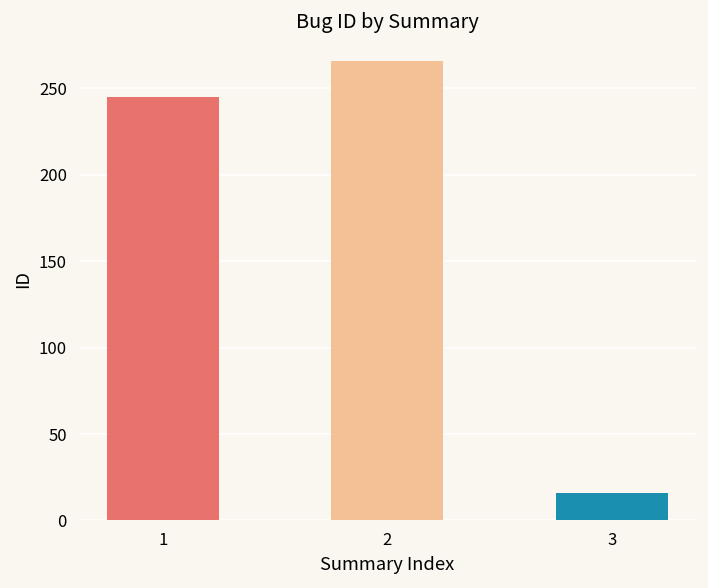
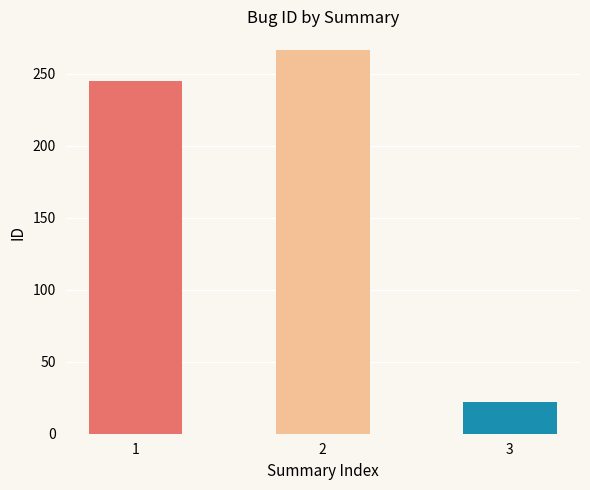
3: 16 -> 22
